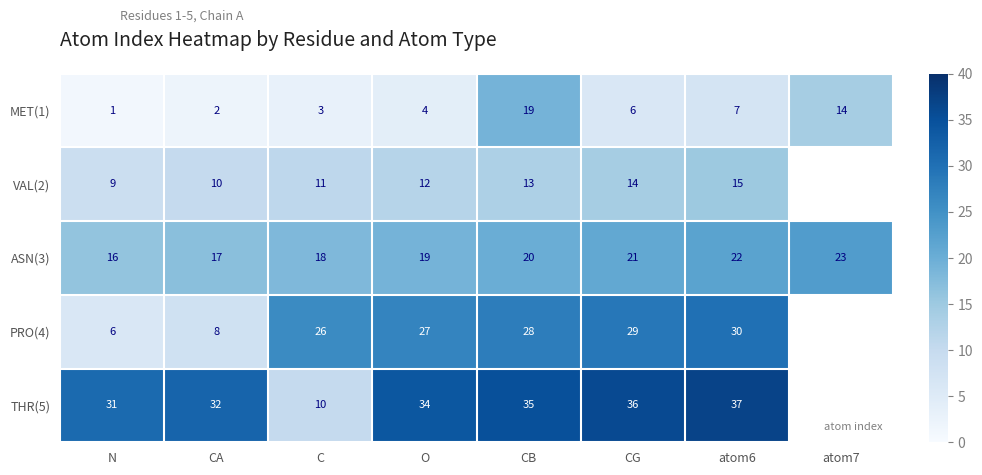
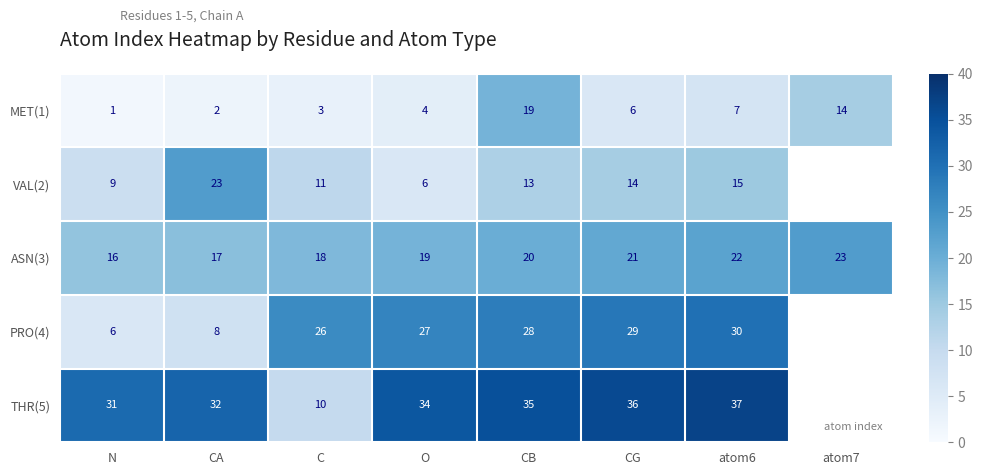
VAL(2), CA: 10 -> 23
VAL(2), O: 12 -> 6
